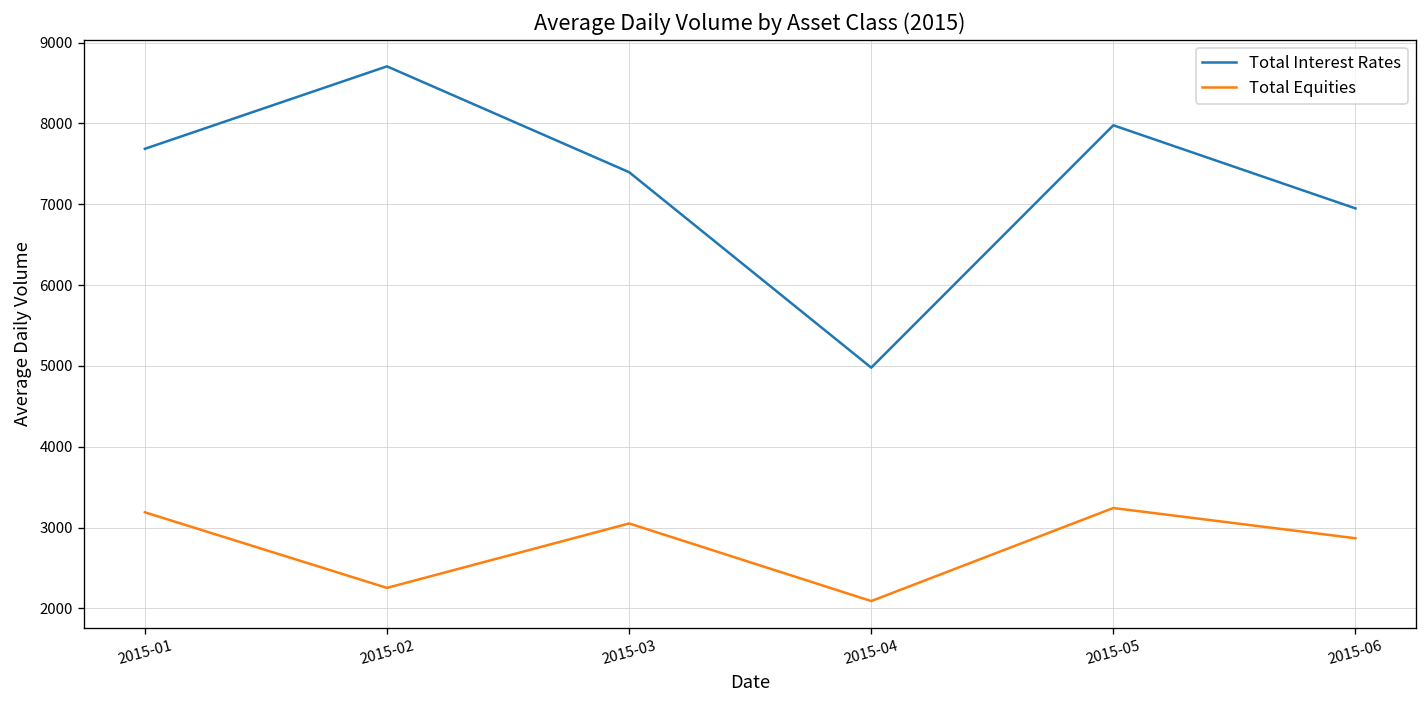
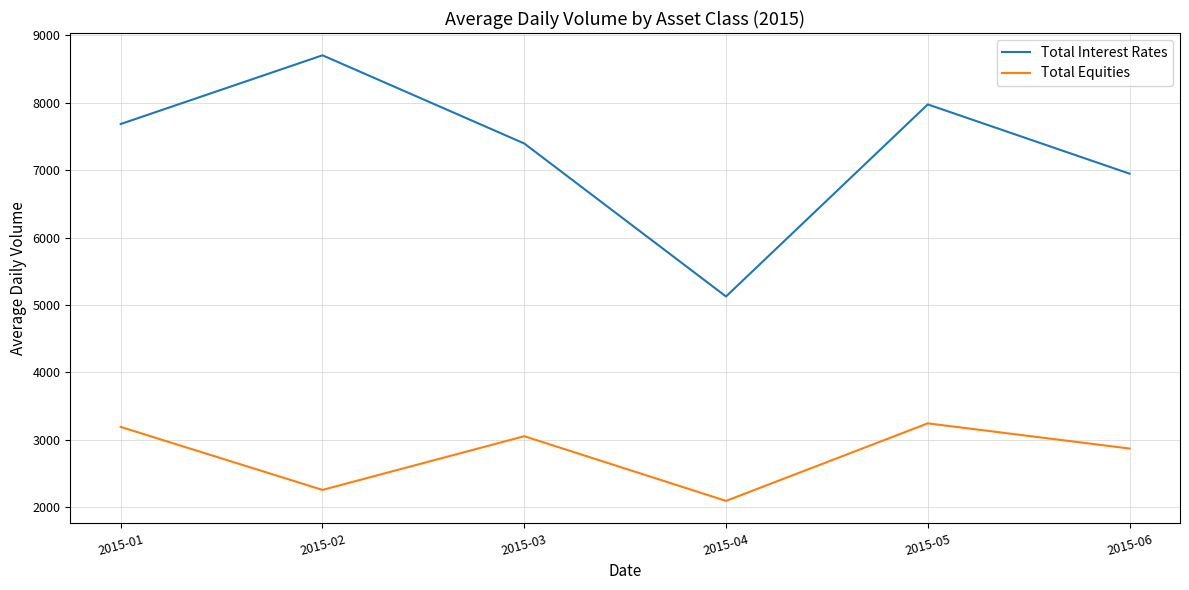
Total Interest Rates, 2015-04: 5000 -> 5100
